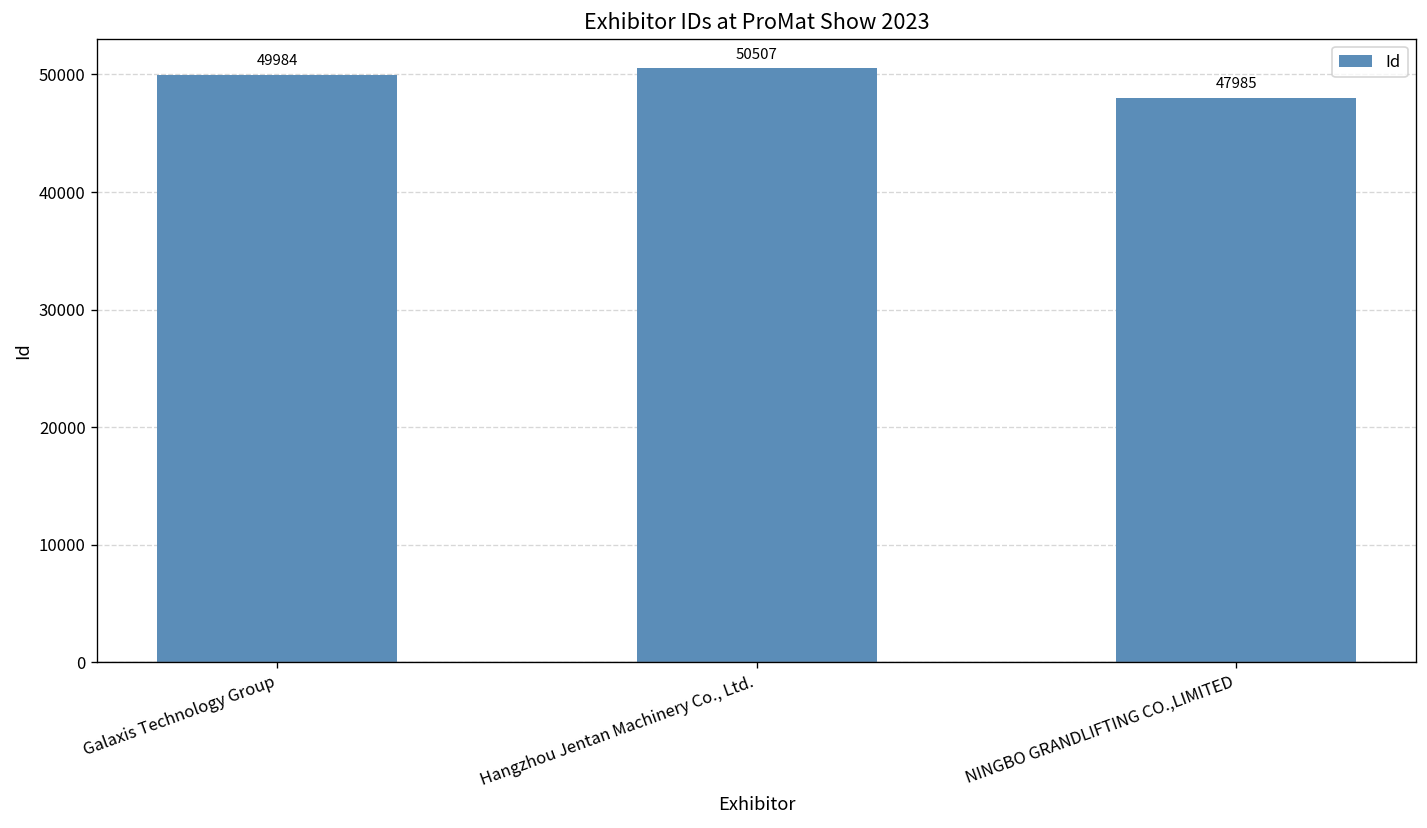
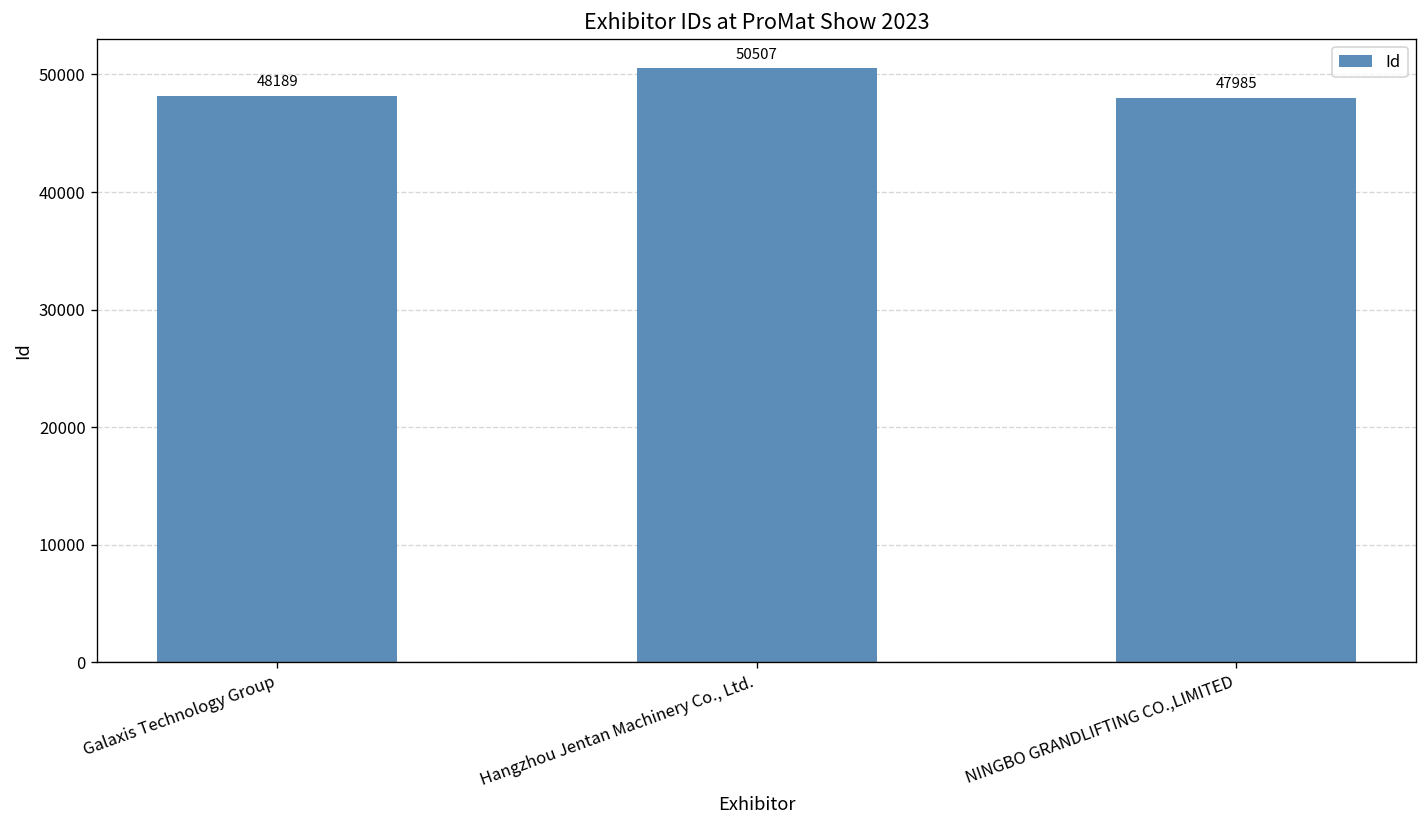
Galaxis Technology Group: 49984 -> 48189
